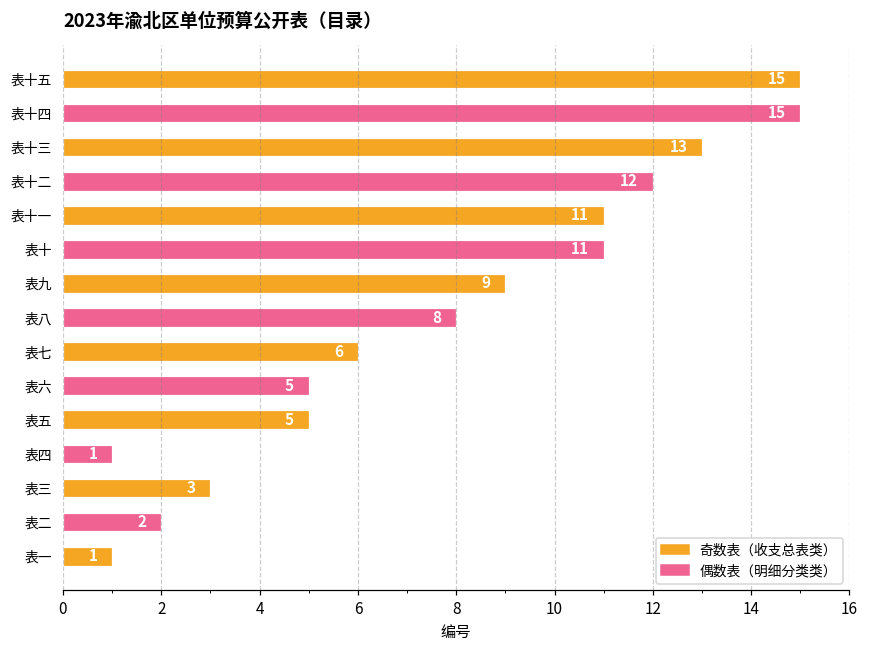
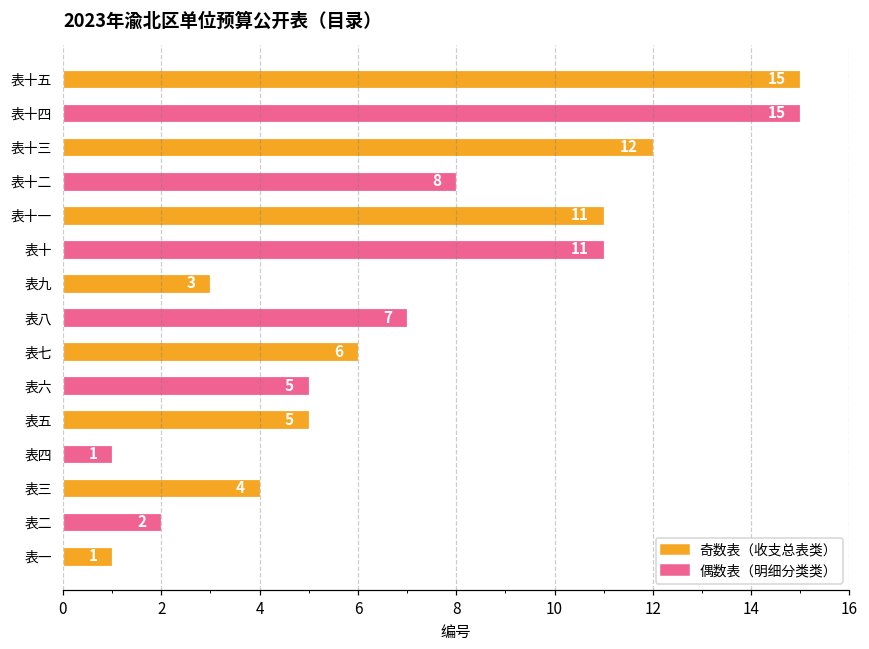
表十三: 13 -> 12
表十二: 12 -> 8
表九: 9 -> 3
表八: 8 -> 7
表三: 3 -> 4
